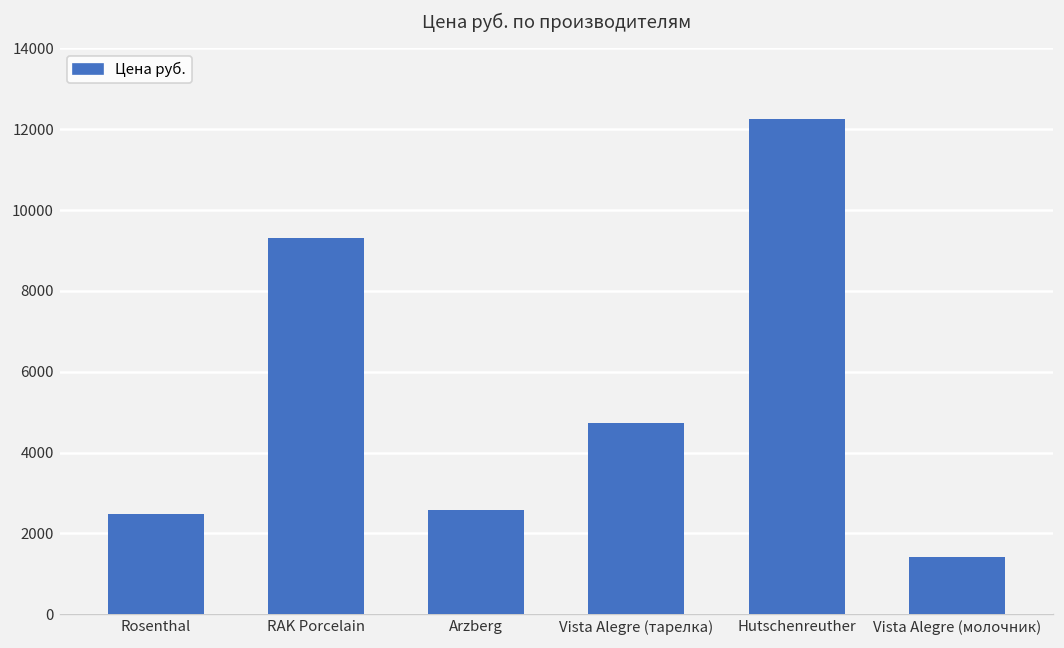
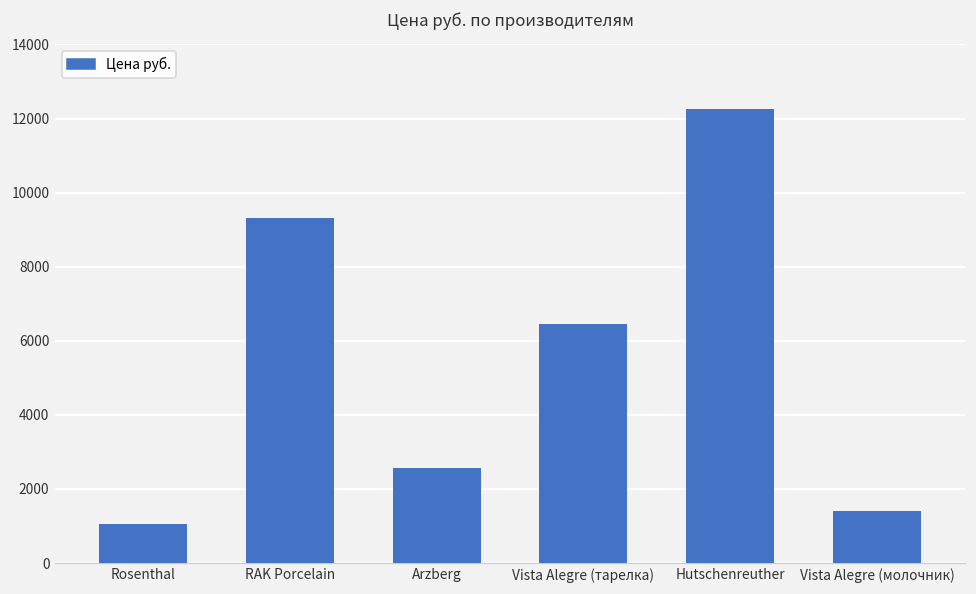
Rosenthal: 2500 -> 1100
Vista Alegre (тарелка): 4700 -> 6400
